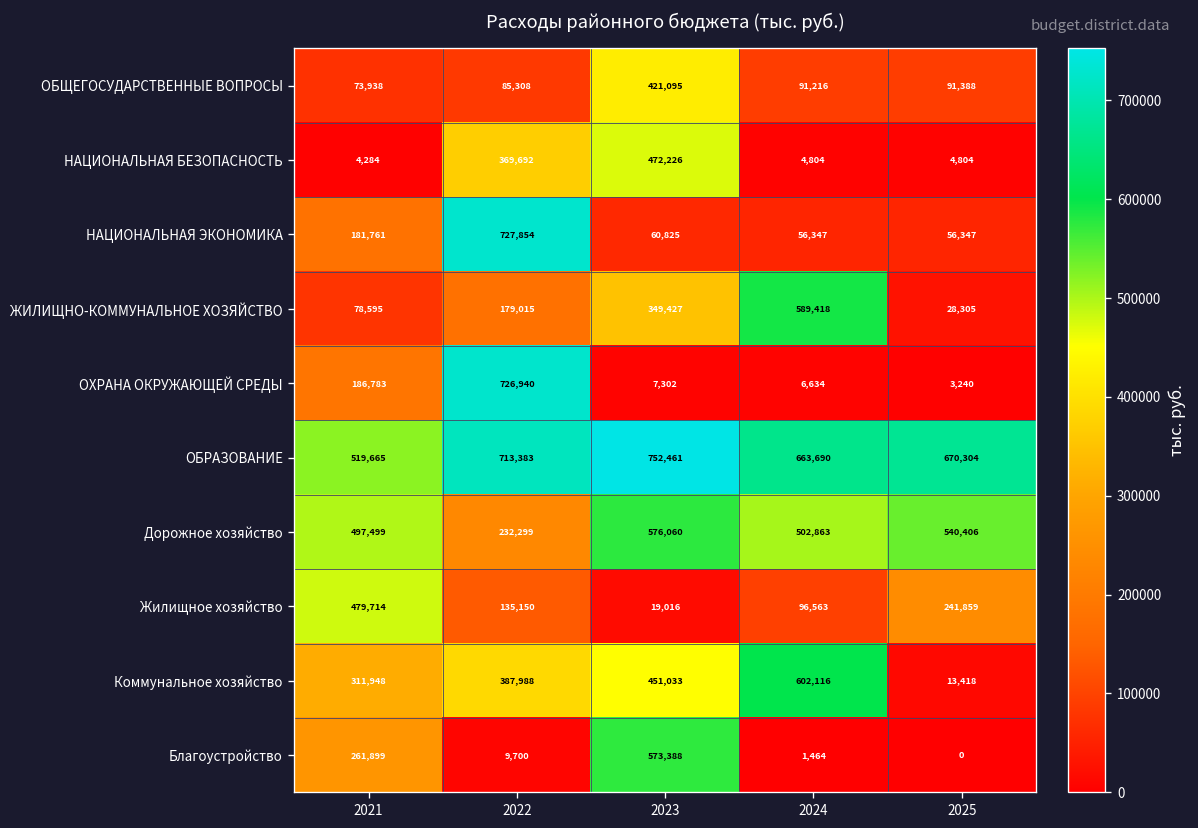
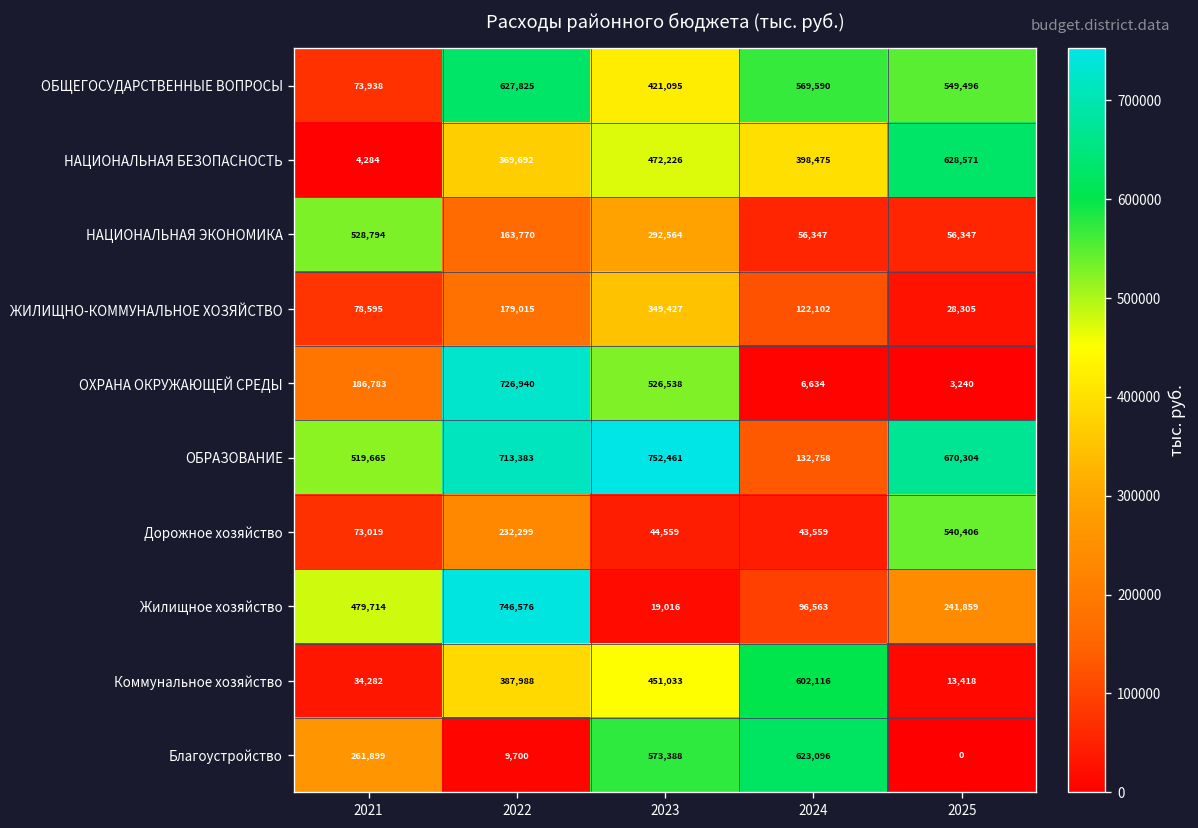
ОБЩЕГОСУДАРСТВЕННЫЕ ВОПРОСЫ, 2022: 85,308 -> 627,825
ОБЩЕГОСУДАРСТВЕННЫЕ ВОПРОСЫ, 2024: 91,216 -> 569,590
ОБЩЕГОСУДАРСТВЕННЫЕ ВОПРОСЫ, 2025: 91,388 -> 549,496
НАЦИОНАЛЬНАЯ БЕЗОПАСНОСТЬ, 2024: 4,804 -> 398,475
НАЦИОНАЛЬНАЯ БЕЗОПАСНОСТЬ, 2025: 4,804 -> 628,571
НАЦИОНАЛЬНАЯ ЭКОНОМИКА, 2021: 181,761 -> 528,794
НАЦИОНАЛЬНАЯ ЭКОНОМИКА, 2022: 727,854 -> 163,770
НАЦИОНАЛЬНАЯ ЭКОНОМИКА, 2023: 60,825 -> 292,564
ЖИЛИЩНО-КОММУНАЛЬНОЕ ХОЗЯЙСТВО, 2024: 589,418 -> 122,102
ОХРАНА ОКРУЖАЮЩЕЙ СРЕДЫ, 2023: 7,302 -> 526,538
ОБРАЗОВАНИЕ, 2024: 663,690 -> 132,758
Дорожное хозяйство, 2021: 497,499 -> 73,019
Дорожное хозяйство, 2023: 576,060 -> 44,559
Дорожное хозяйство, 2024: 502,863 -> 43,559
Жилищное хозяйство, 2022: 135,150 -> 746,576
Коммунальное хозяйство, 2021: 311,948 -> 34,282
Благоустройство, 2024: 1,464 -> 623,096
